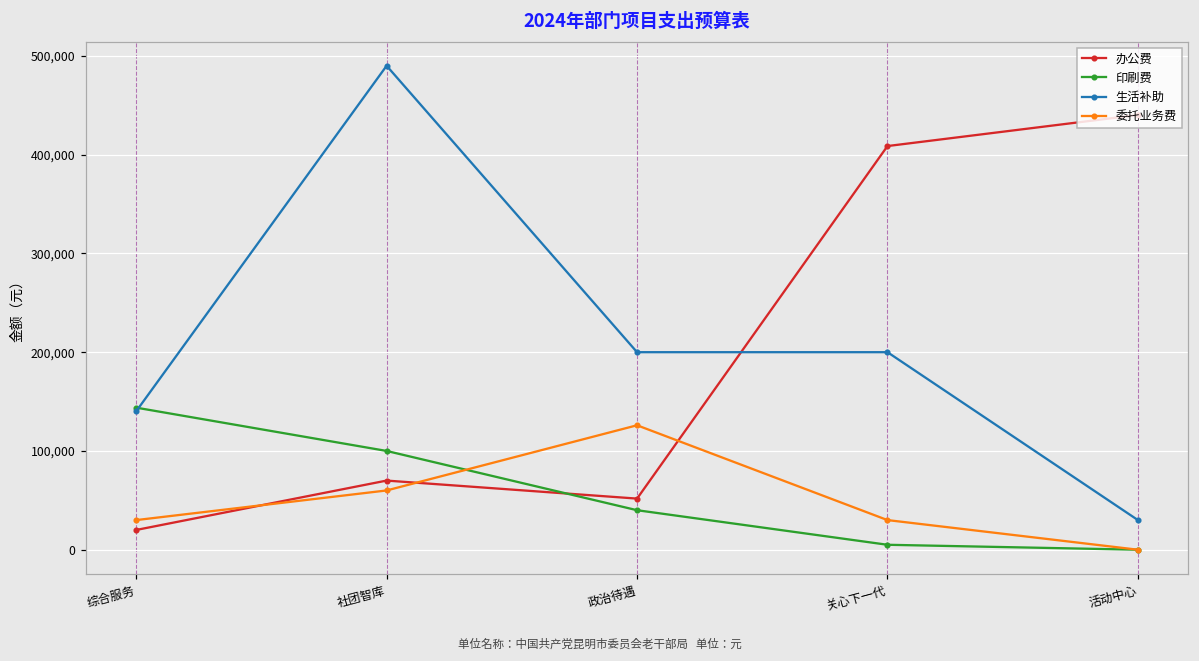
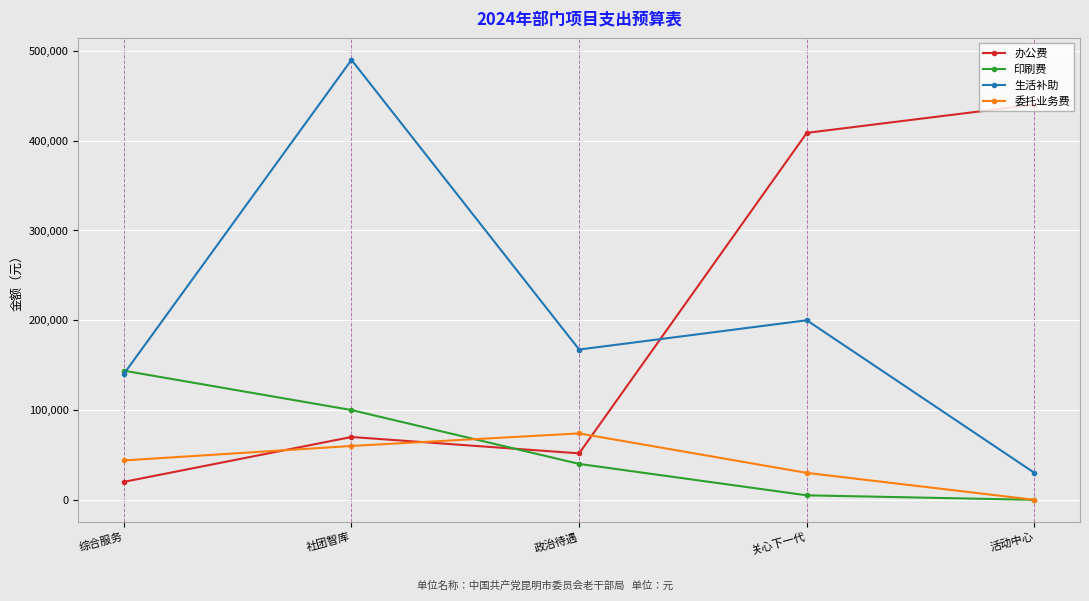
委托业务费, 综合服务: 30,000 -> 40,000
生活补助, 政治待遇: 200,000 -> 170,000
委托业务费, 政治待遇: 130,000 -> 70,000
